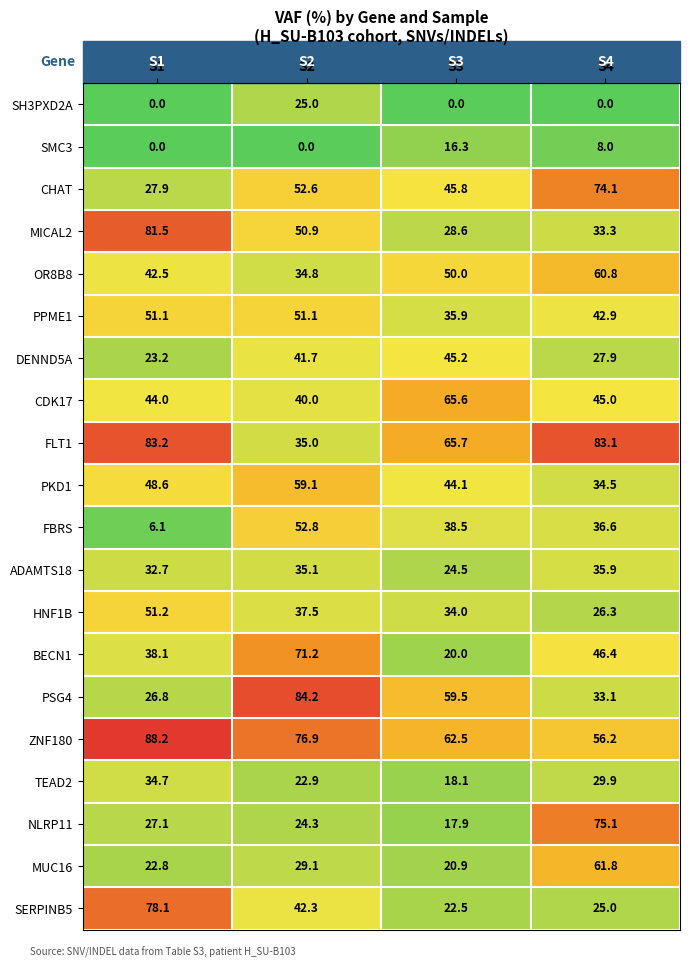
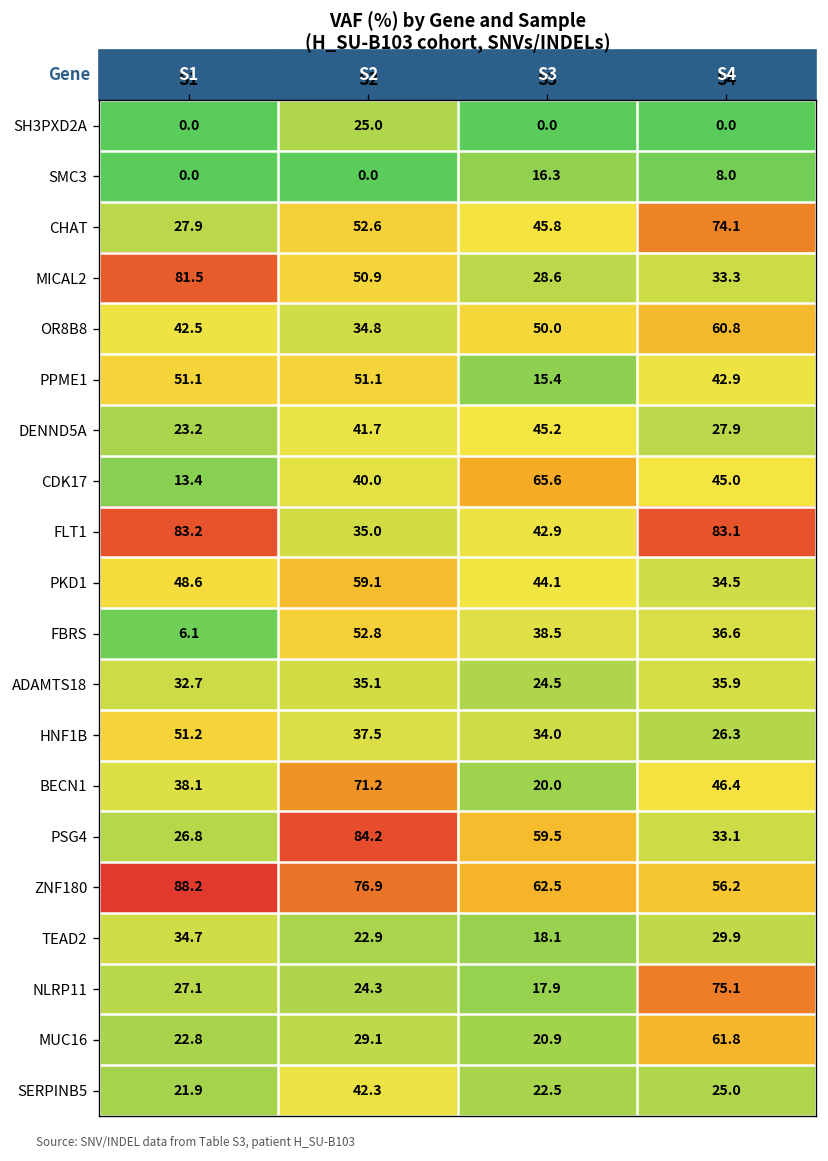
PPME1, S3: 35.9 -> 15.4
CDK17, S1: 44.0 -> 13.4
FLT1, S3: 65.7 -> 42.9
SERPINB5, S1: 78.1 -> 21.9
